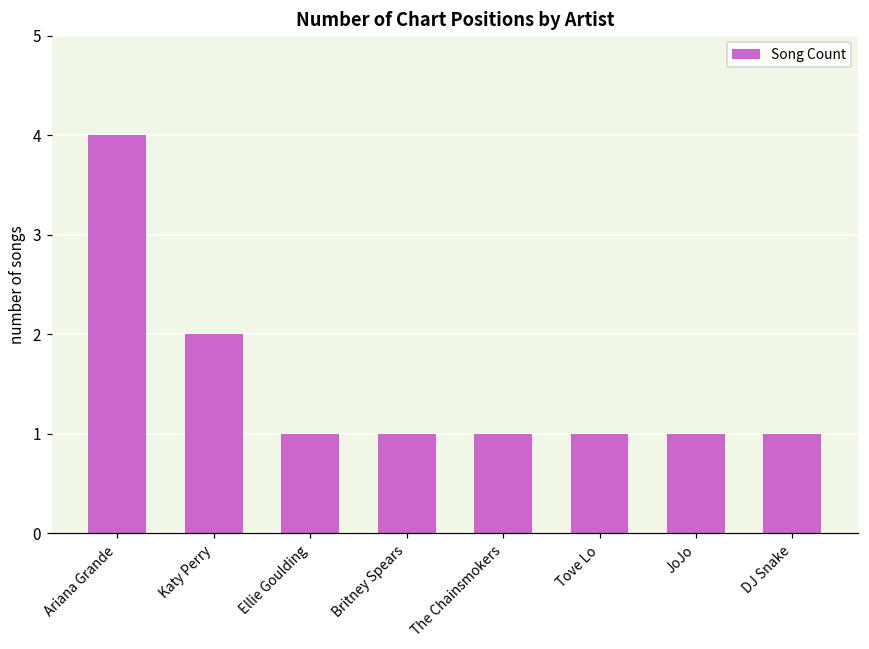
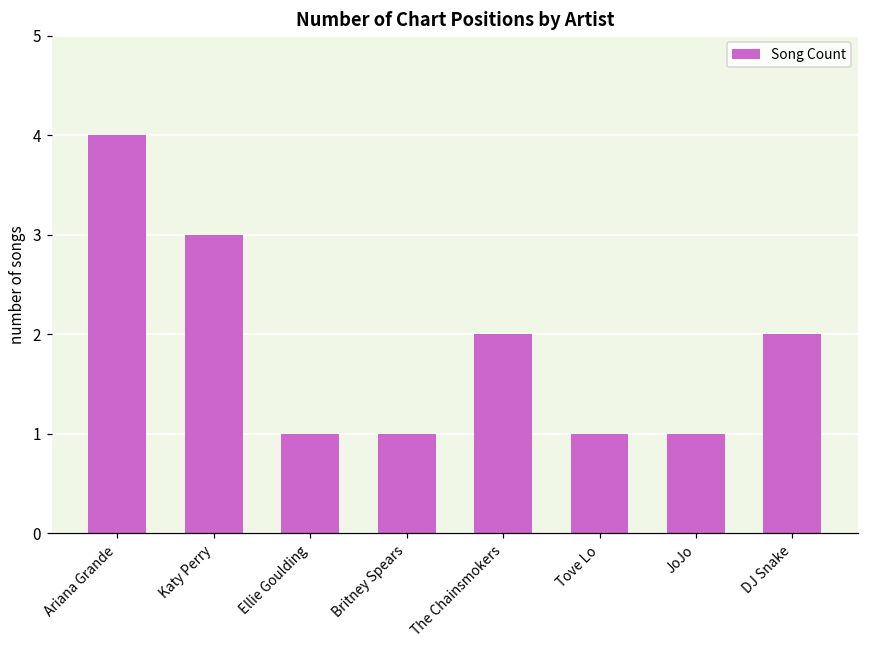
Katy Perry: 2 -> 3
The Chainsmokers: 1 -> 2
DJ Snake: 1 -> 2
